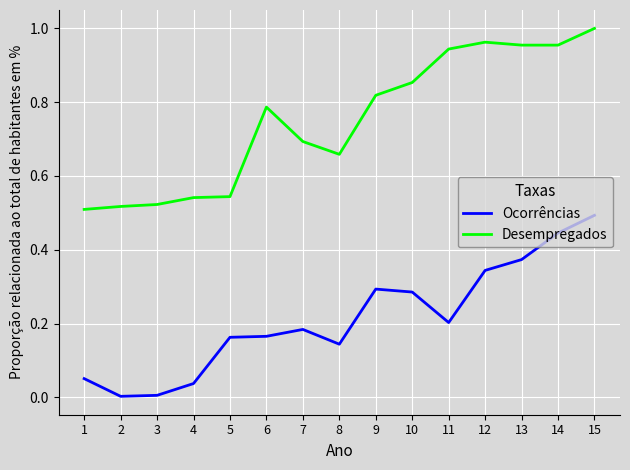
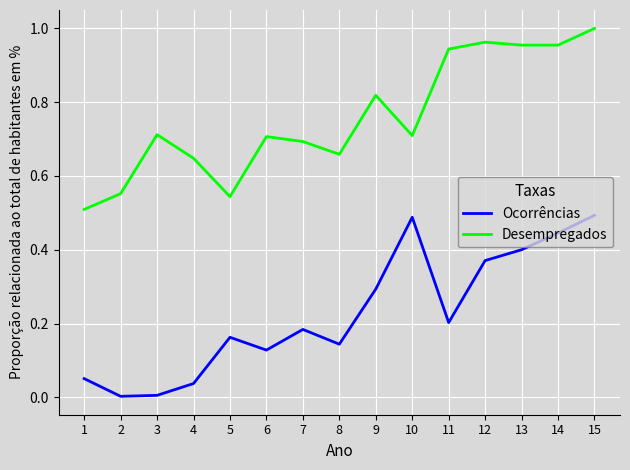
Desempregados, 2: 0.52 -> 0.55
Desempregados, 3: 0.52 -> 0.71
Desempregados, 4: 0.54 -> 0.65
Ocorrências, 6: 0.17 -> 0.13
Desempregados, 6: 0.79 -> 0.71
Ocorrências, 10: 0.29 -> 0.49
Desempregados, 10: 0.85 -> 0.71
Ocorrências, 12: 0.34 -> 0.37
Ocorrências, 13: 0.37 -> 0.40
